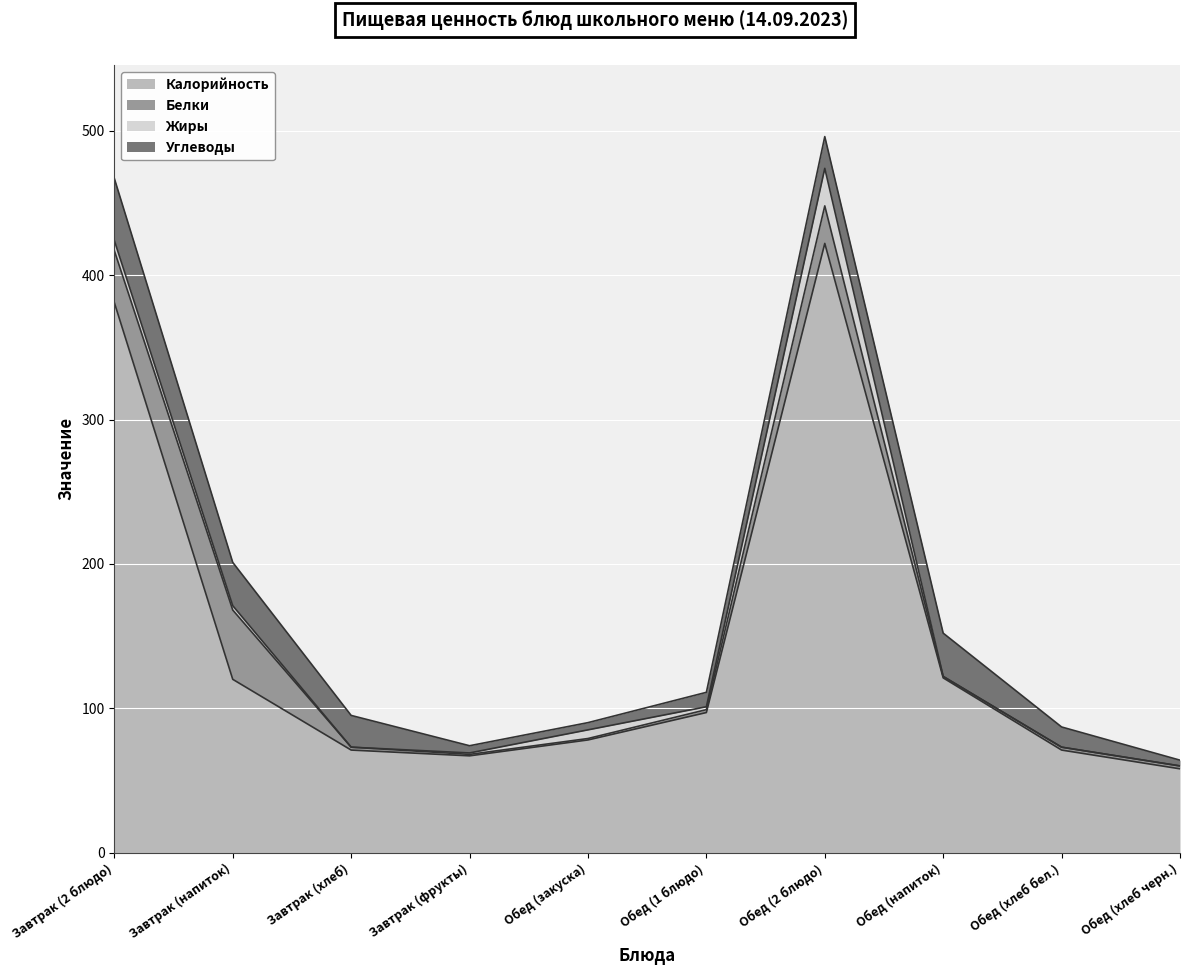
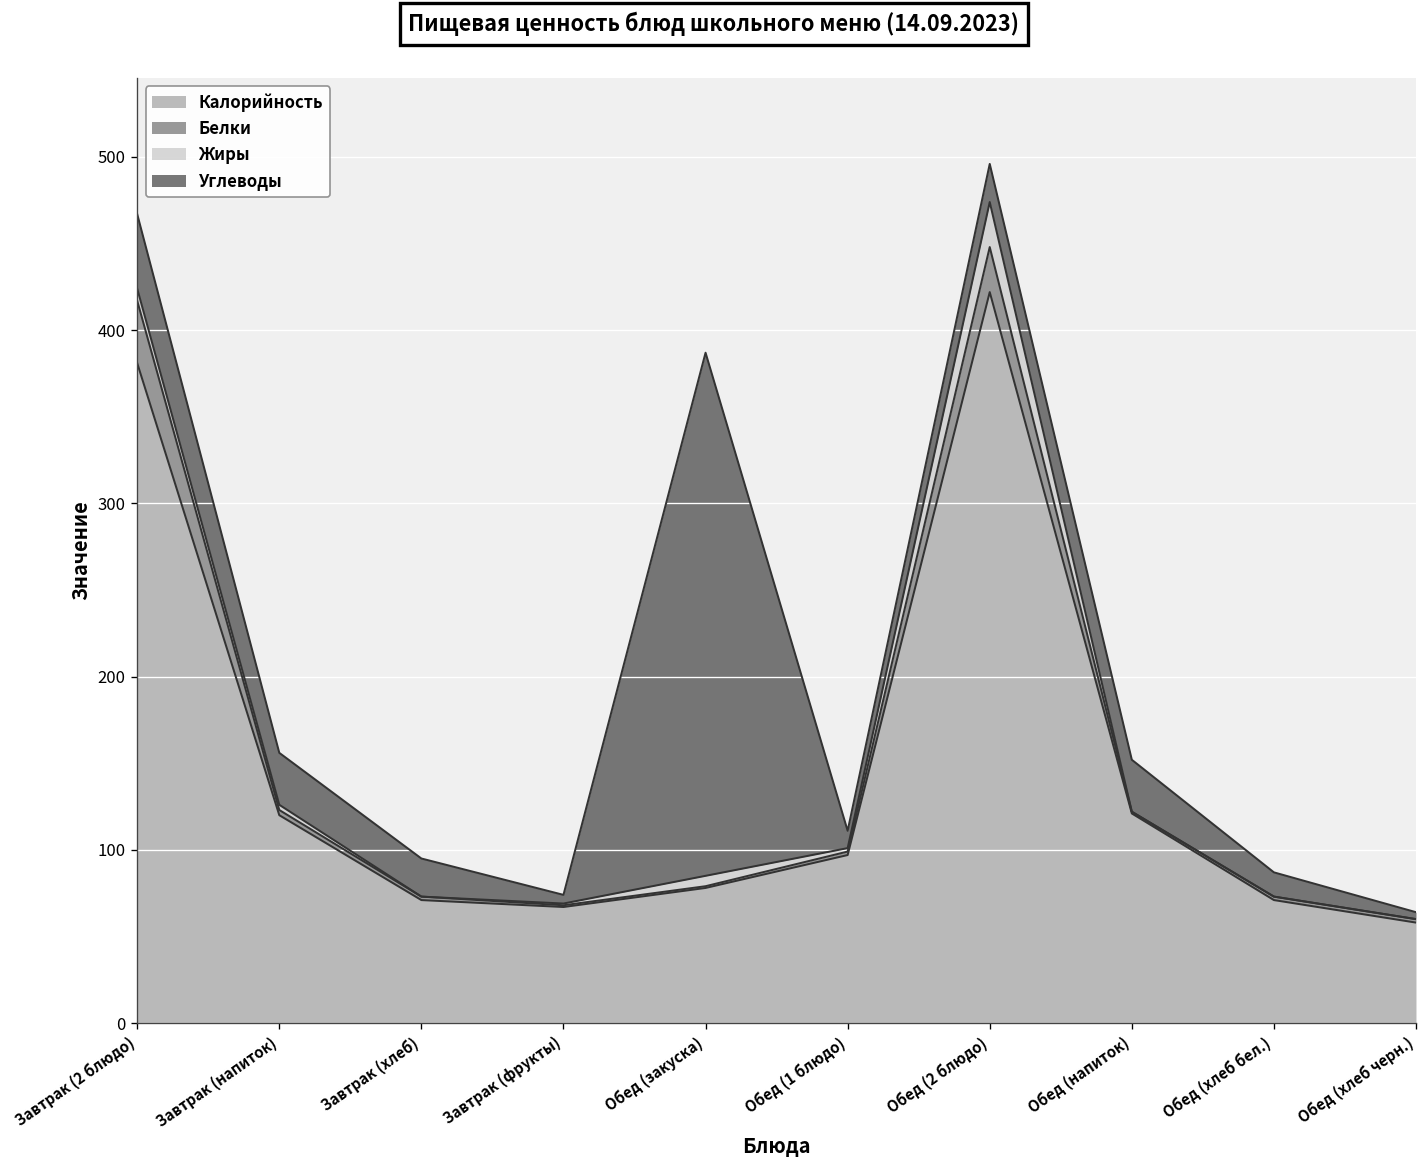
Белки, Завтрак (напиток): 48 -> 3
Углеводы, Обед (закуска): 5 -> 302
